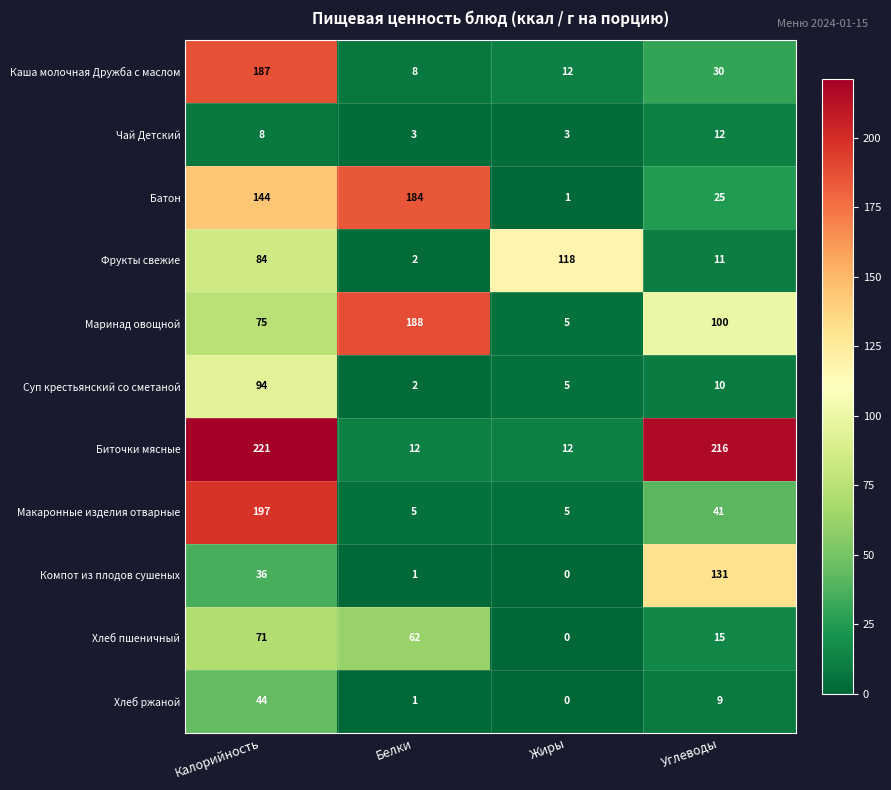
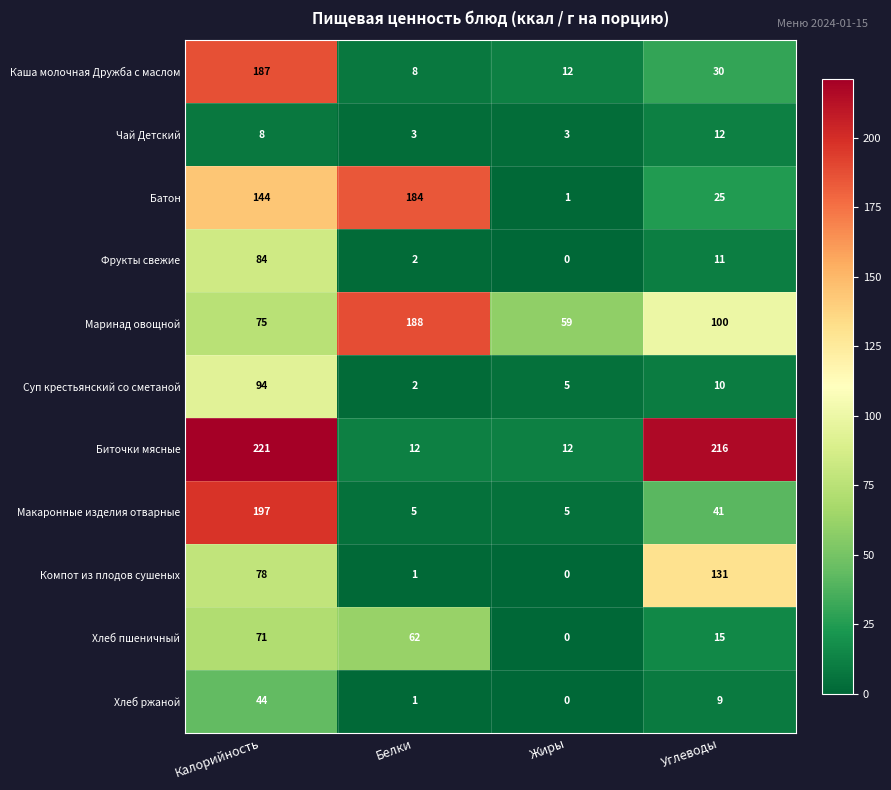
Фрукты свежие, Жиры: 118 -> 0
Маринад овощной, Жиры: 5 -> 59
Компот из плодов сушеных, Калорийность: 36 -> 78
